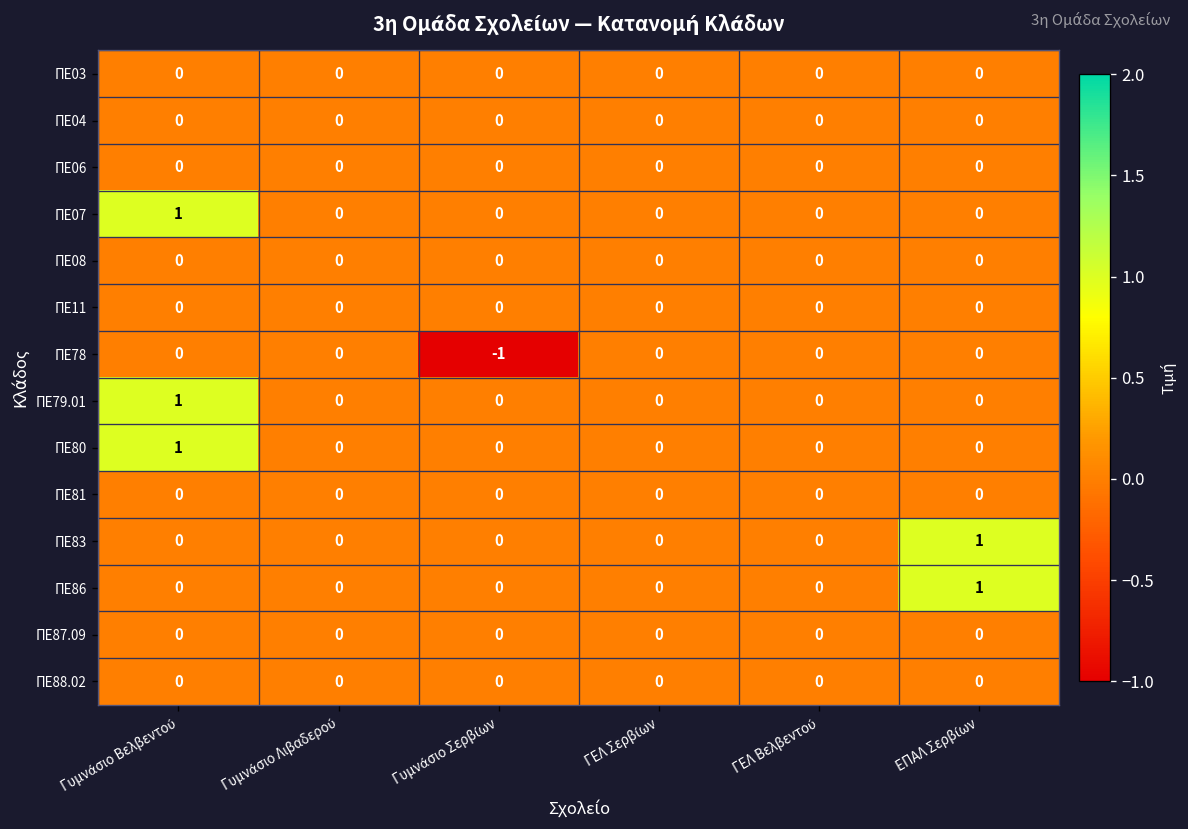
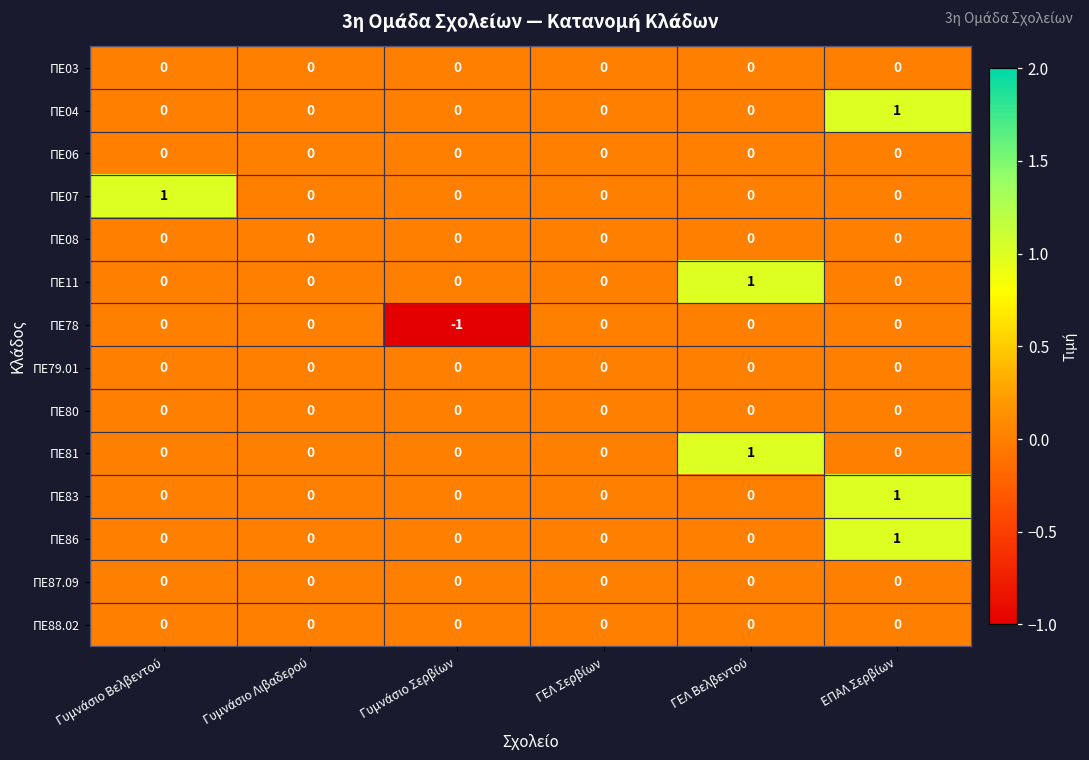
ΠΕ04, ΕΠΑΛ Σερβίων: 0 -> 1
ΠΕ11, ΓΕΛ Βελβεντού: 0 -> 1
ΠΕ79.01, Γυμνάσιο Βελβεντού: 1 -> 0
ΠΕ80, Γυμνάσιο Βελβεντού: 1 -> 0
ΠΕ81, ΓΕΛ Βελβεντού: 0 -> 1
